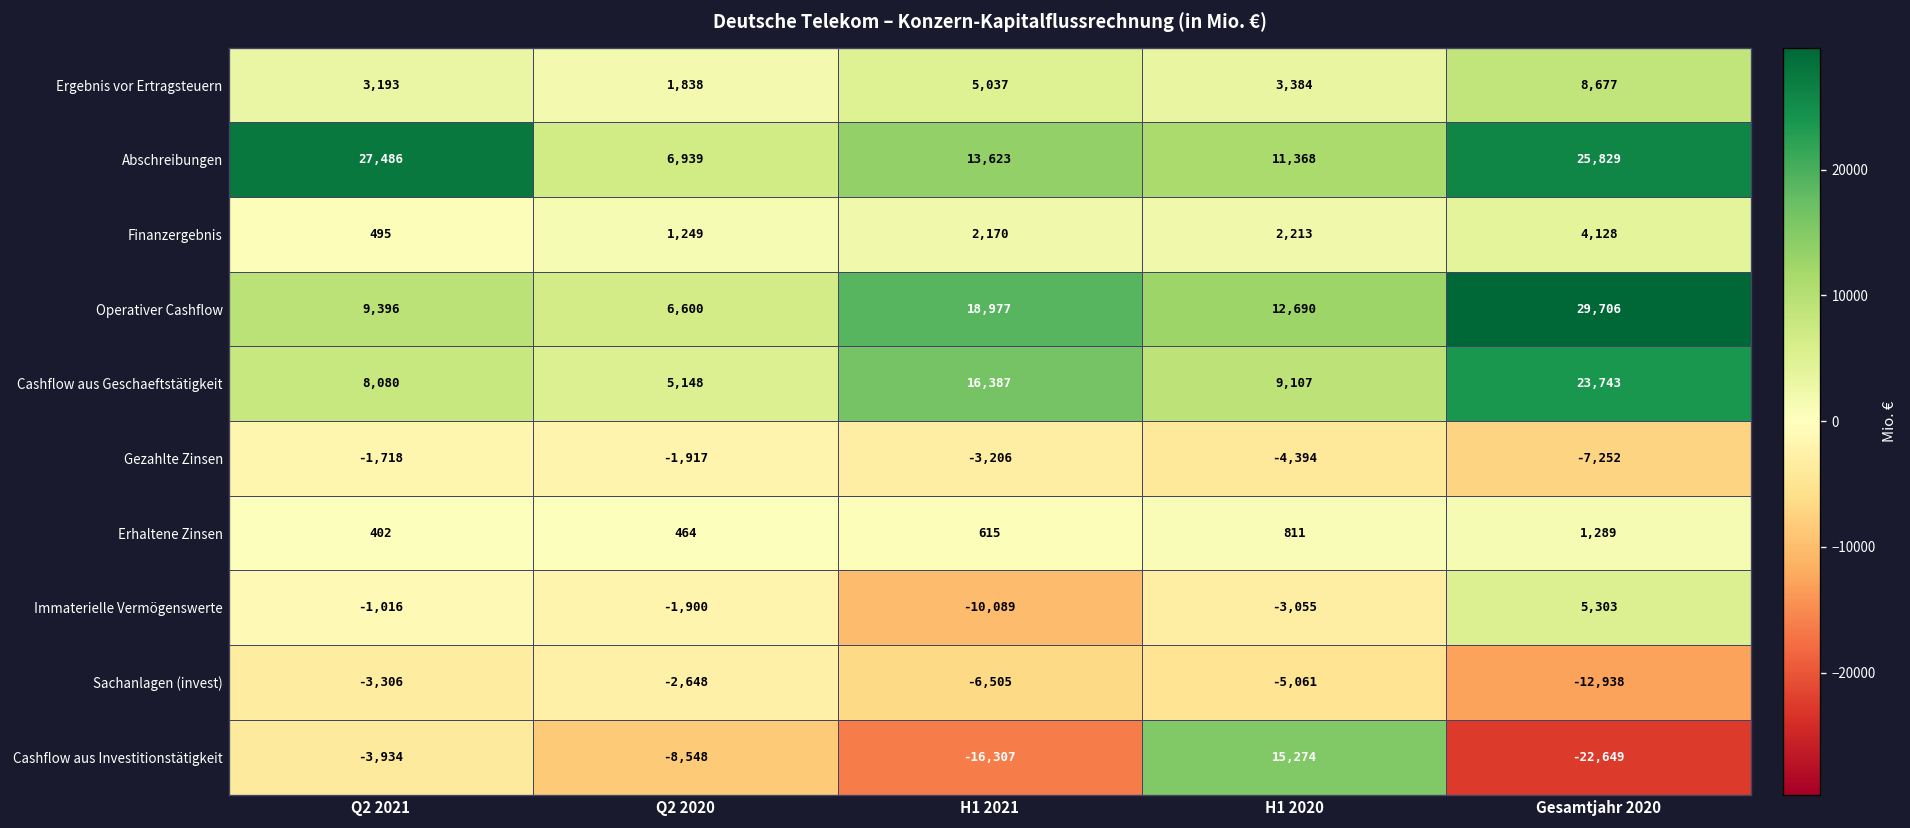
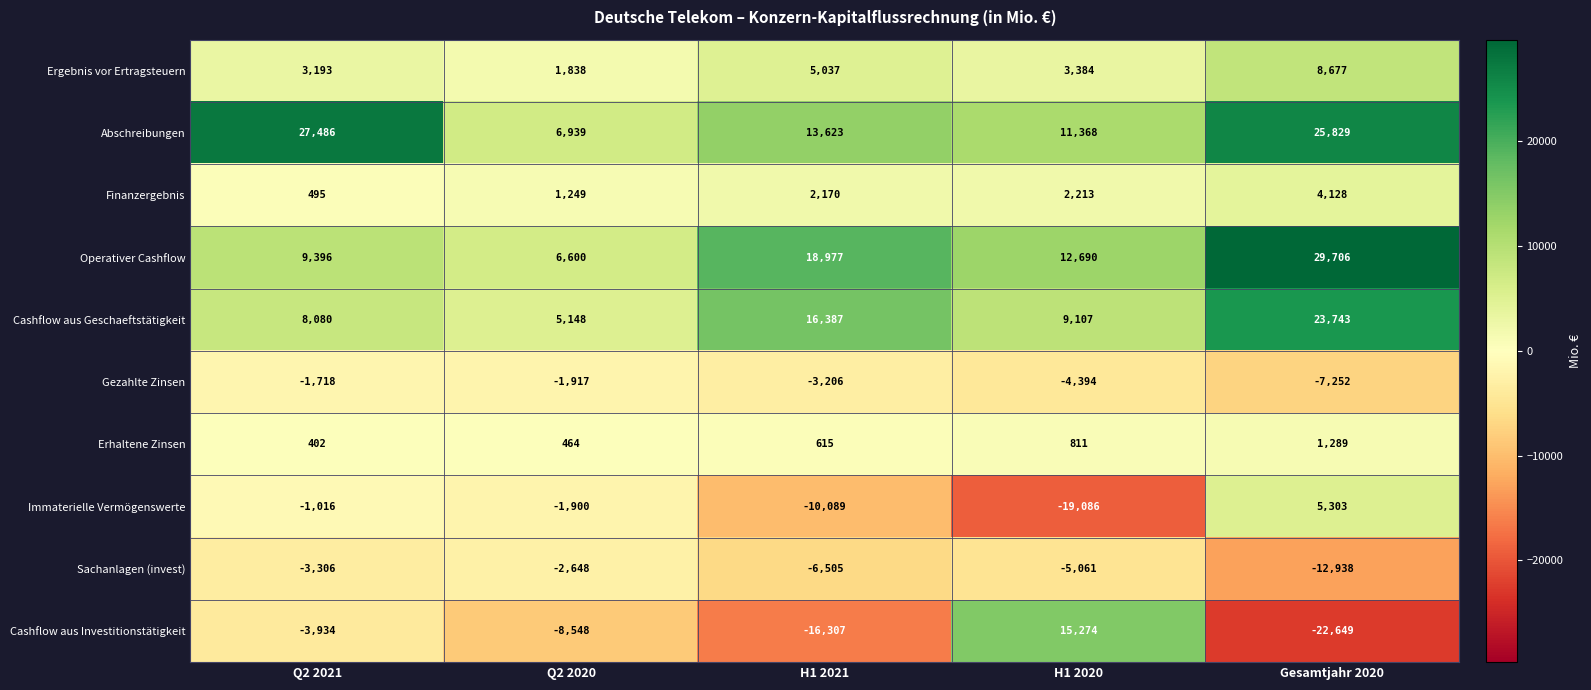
Immaterielle Vermögenswerte, H1 2020: -3,055 -> -19,086
